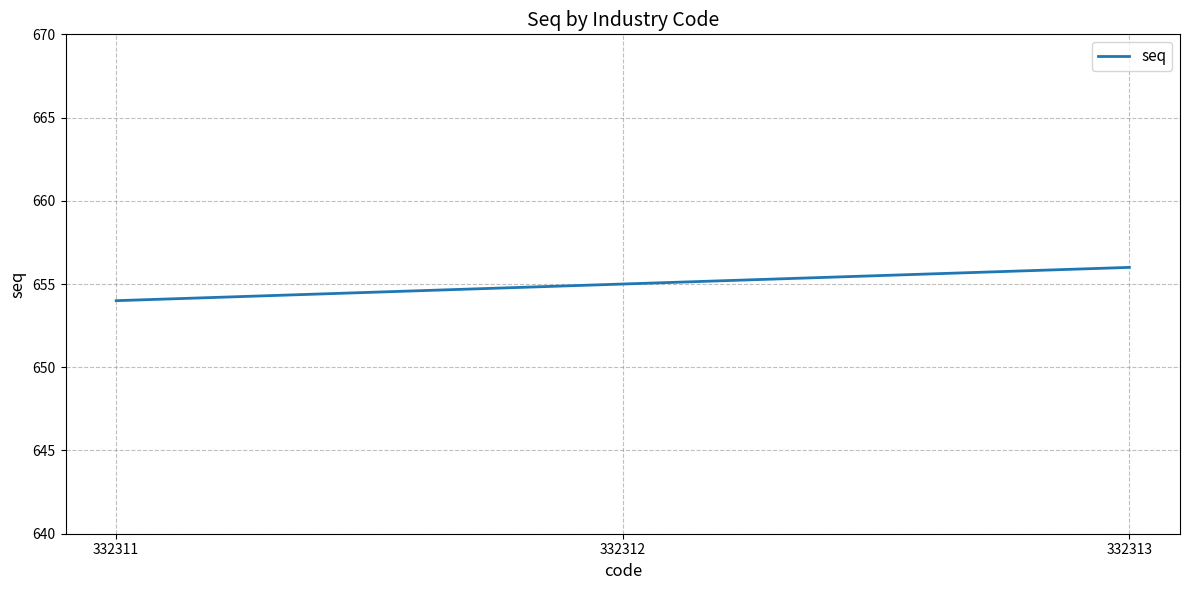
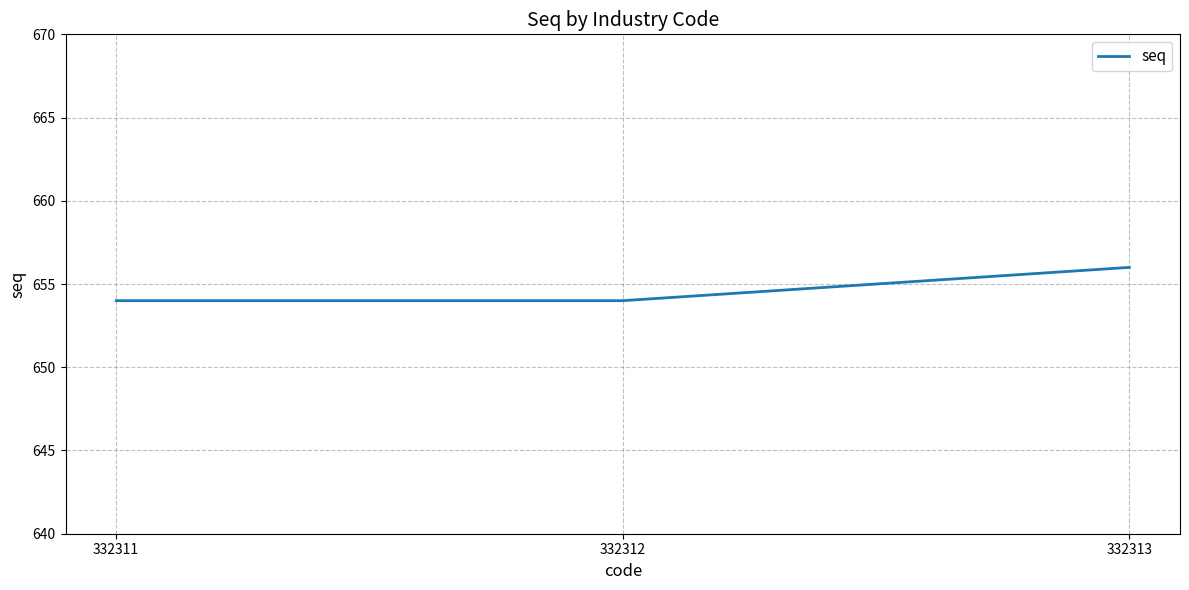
332312: 655 -> 654
